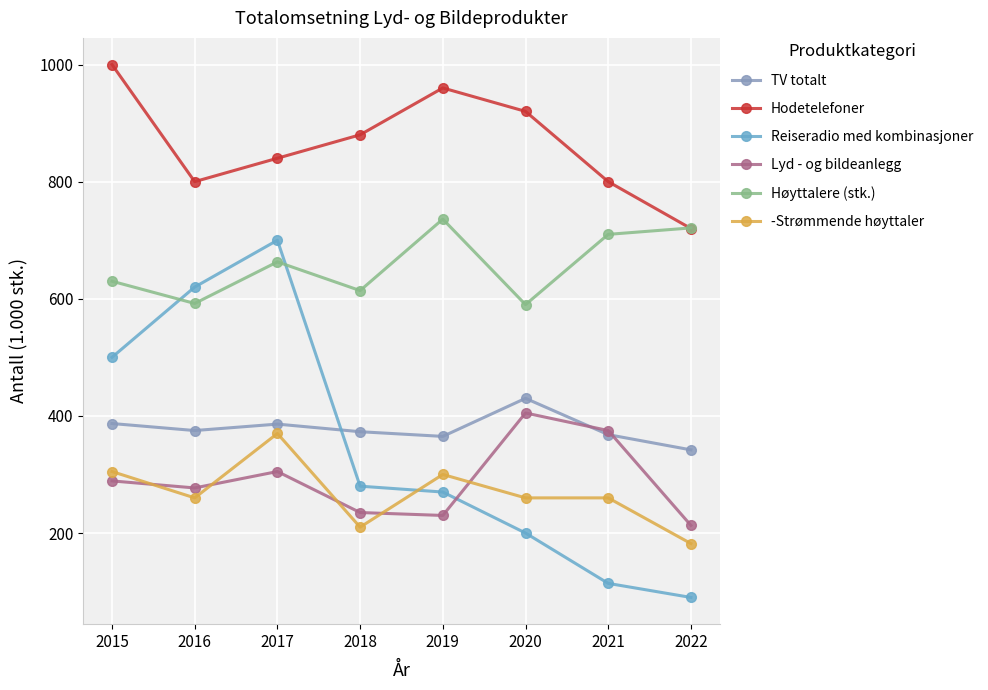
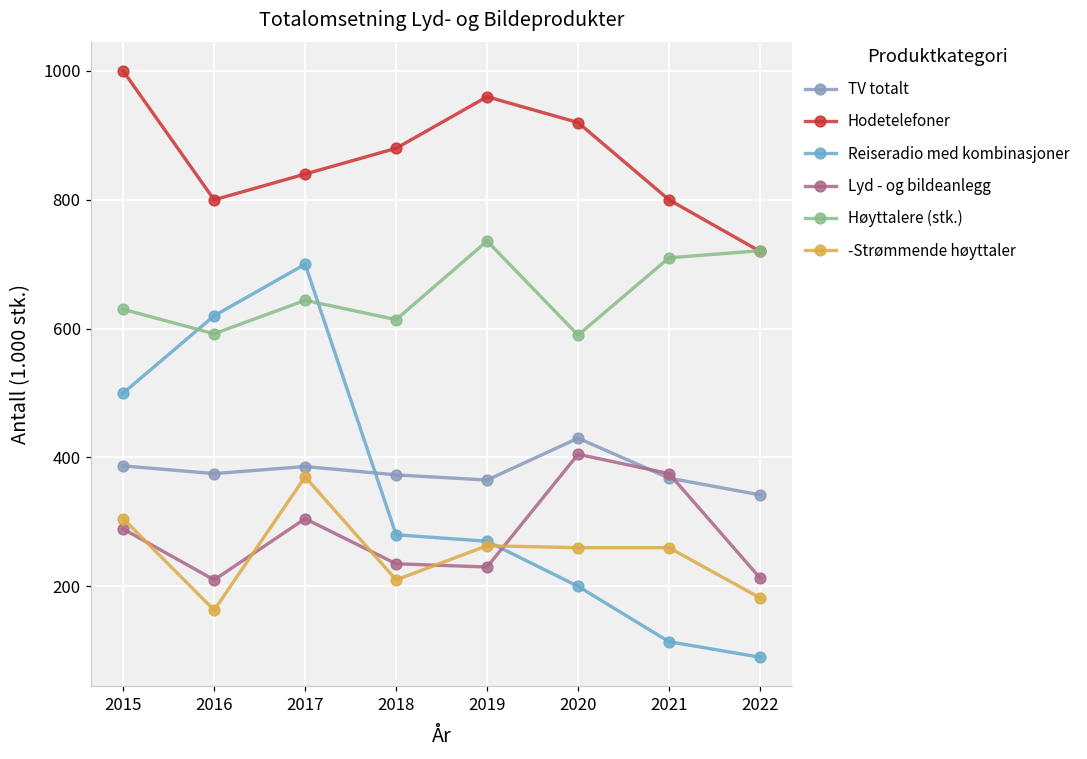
Lyd - og bildeanlegg, 2016: 280 -> 210
-Strømmende høyttaler, 2016: 260 -> 160
Høyttalere (stk.), 2017: 660 -> 640
-Strømmende høyttaler, 2019: 300 -> 260
